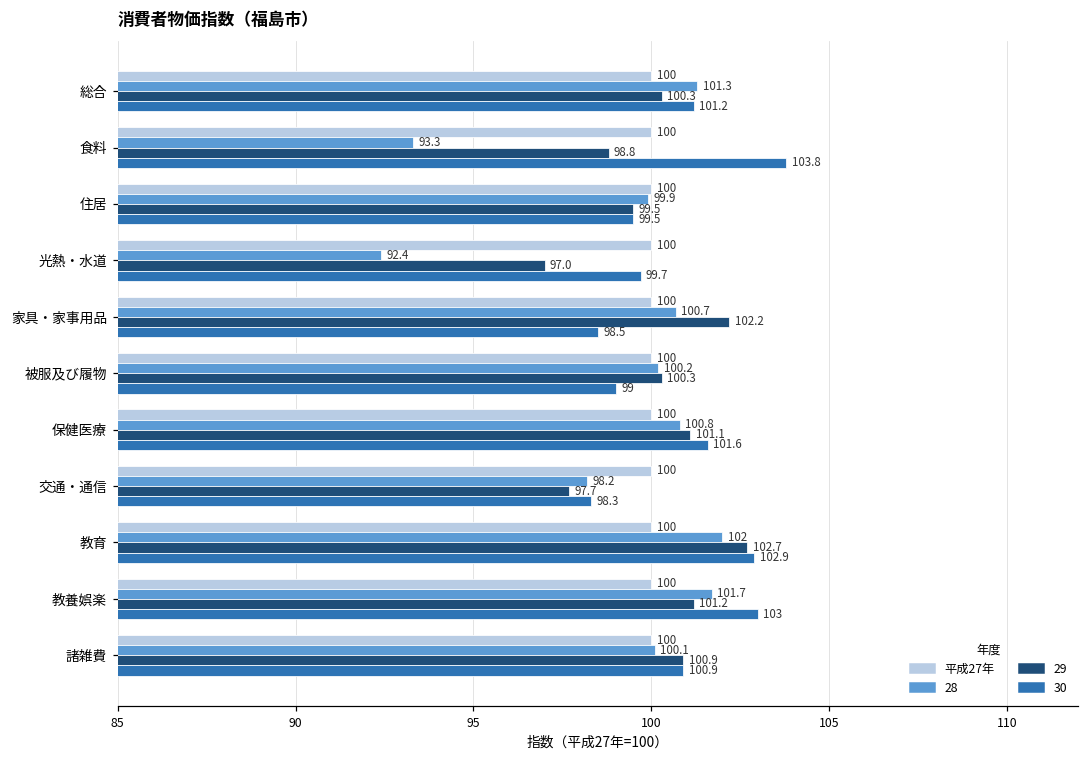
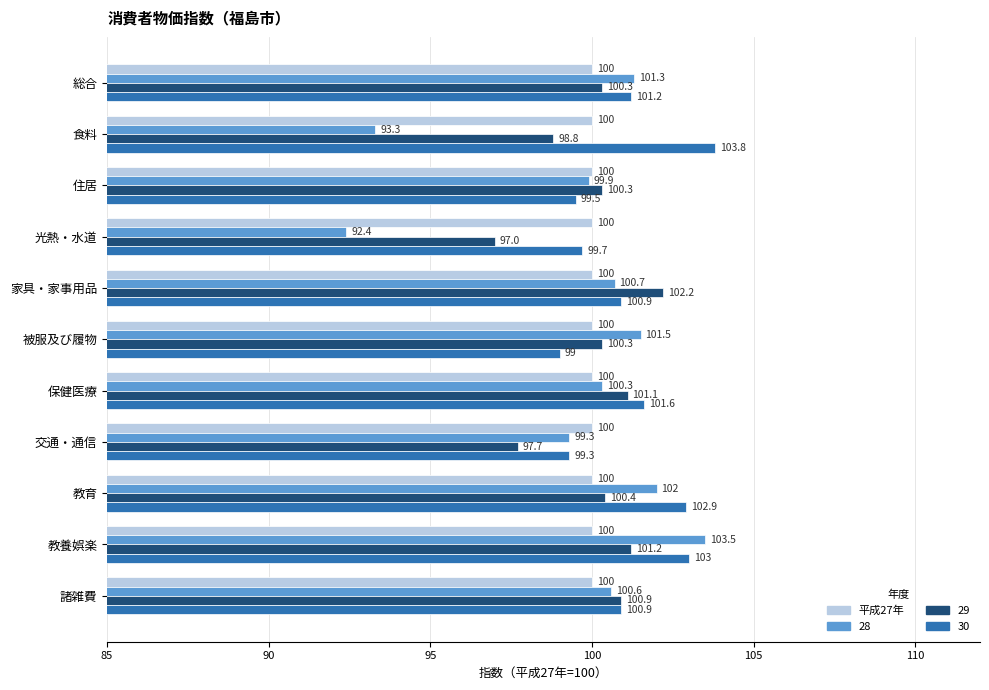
29, 住居: 99.5 -> 100.3
30, 家具・家事用品: 98.5 -> 100.9
28, 被服及び履物: 100.2 -> 101.5
28, 保健医療: 100.8 -> 100.3
28, 交通・通信: 98.2 -> 99.3
30, 交通・通信: 98.3 -> 99.3
29, 教育: 102.7 -> 100.4
28, 教養娯楽: 101.7 -> 103.5
28, 諸雑費: 100.1 -> 100.6
